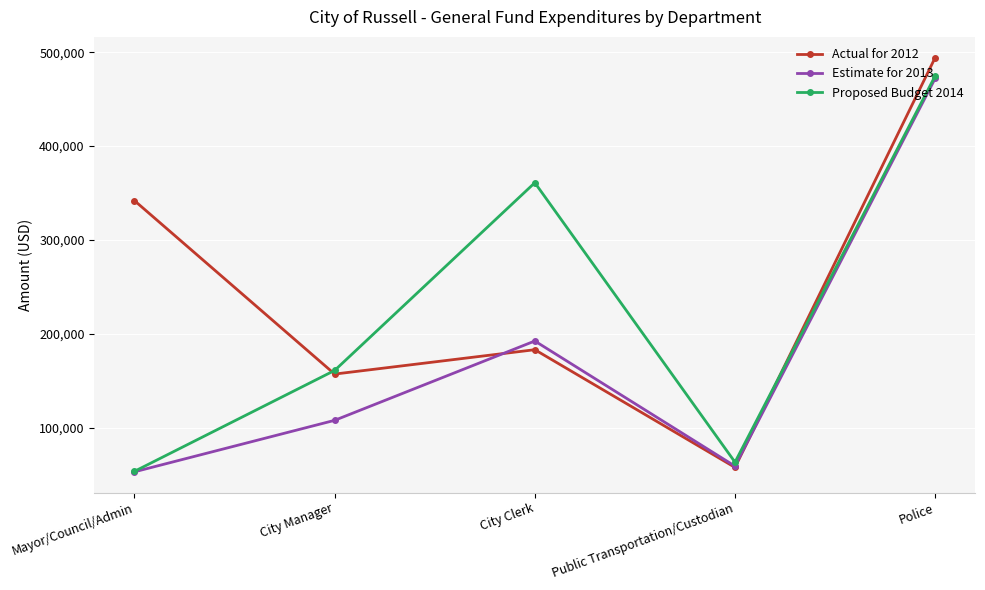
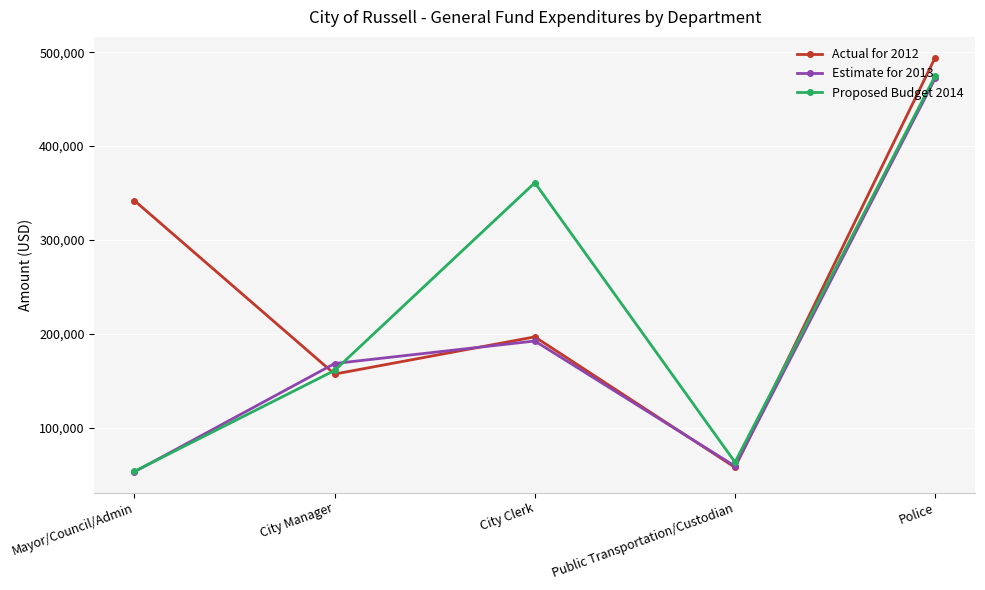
Estimate for 2013, City Manager: 110,000 -> 170,000
Actual for 2012, City Clerk: 180,000 -> 200,000
